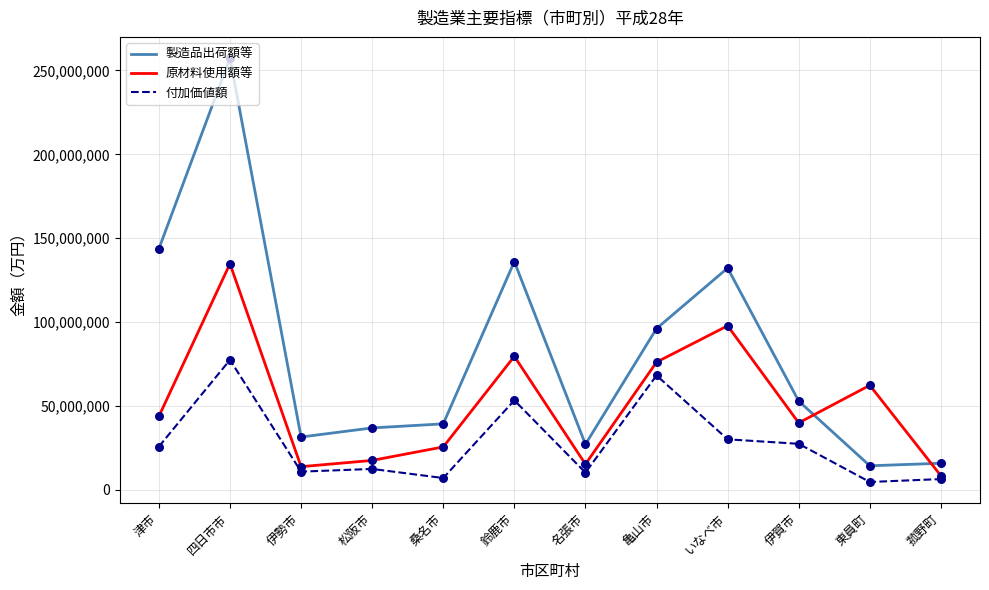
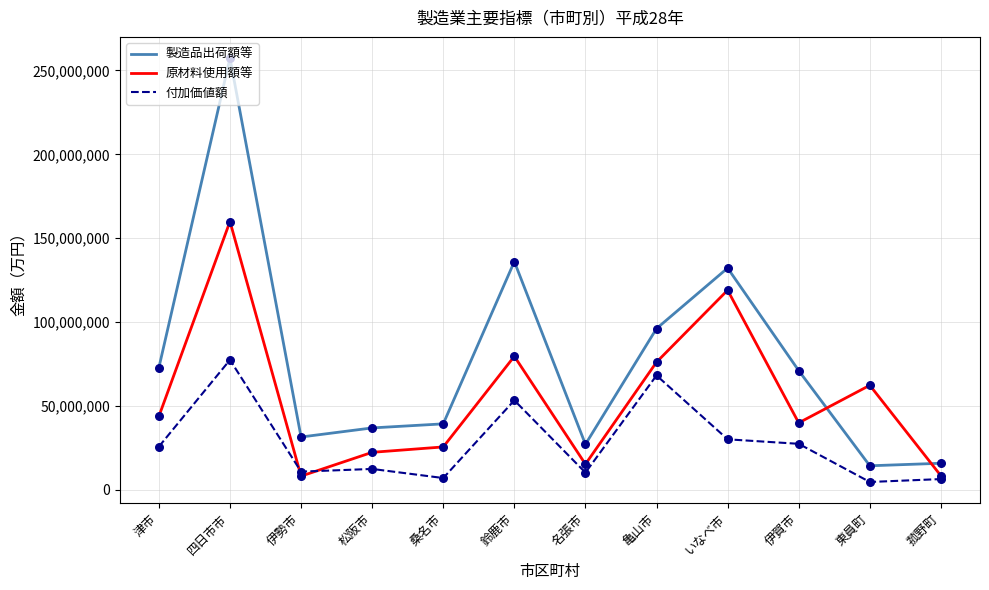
製造品出荷額等, 津市: 144,000,000 -> 73,000,000
原材料使用額等, 四日市市: 135,000,000 -> 160,000,000
原材料使用額等, 伊勢市: 14,000,000 -> 8,000,000
原材料使用額等, 松阪市: 18,000,000 -> 22,000,000
原材料使用額等, いなべ市: 98,000,000 -> 119,000,000
製造品出荷額等, 伊賀市: 53,000,000 -> 71,000,000
